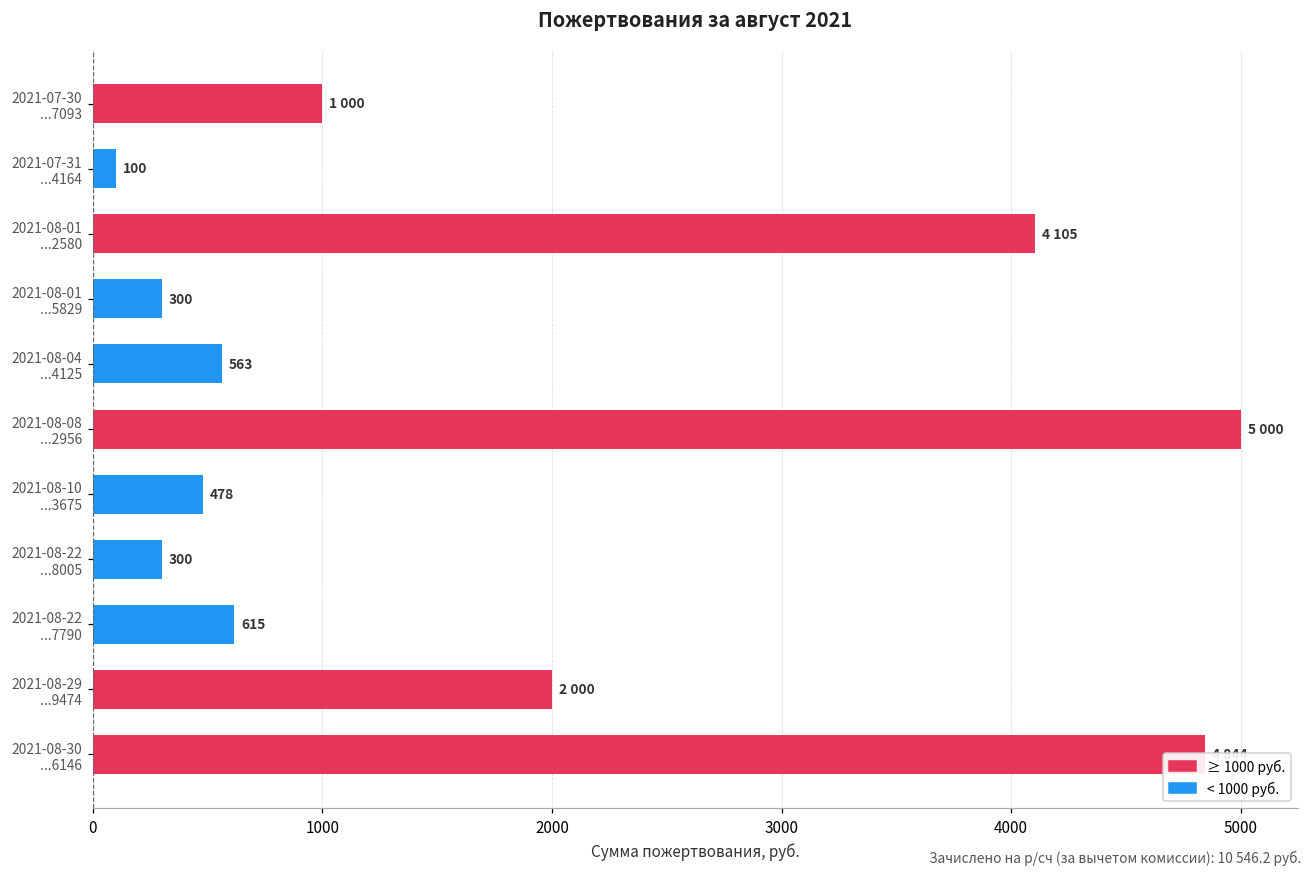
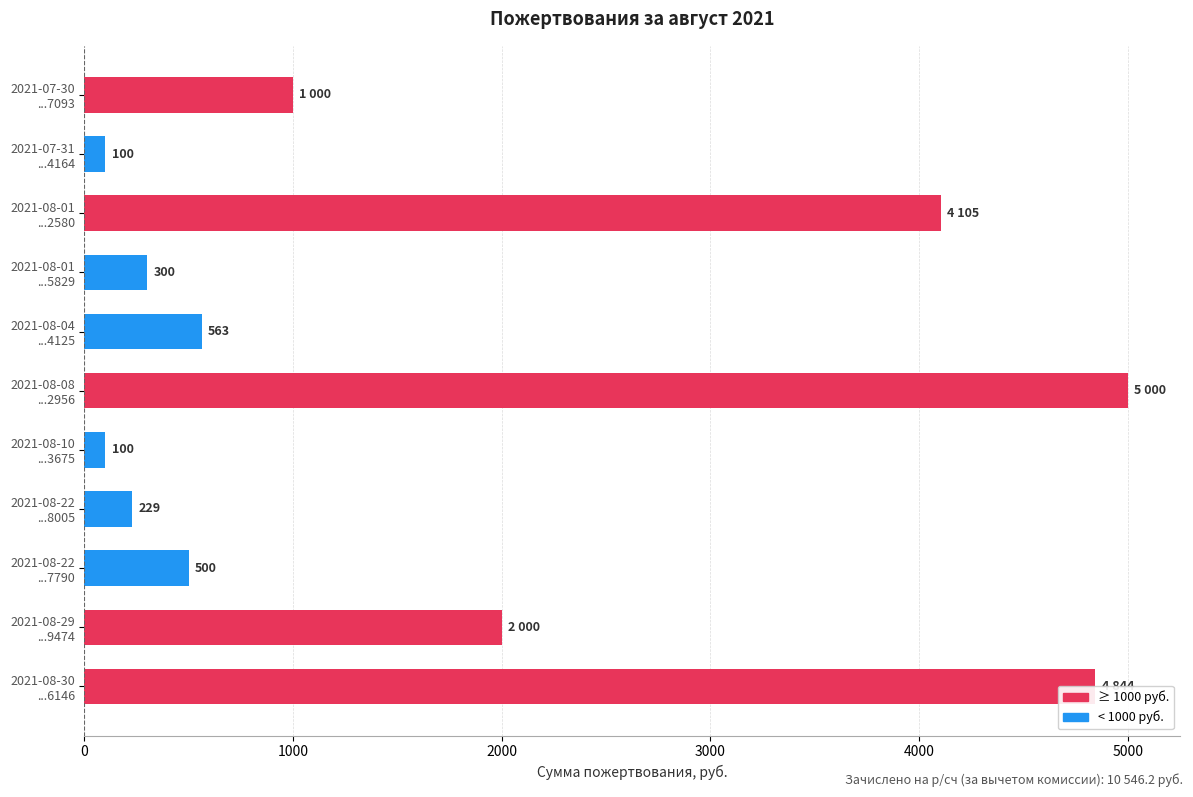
2021-08-10 ...3675: 478 -> 100
2021-08-22 ...8005: 300 -> 229
2021-08-22 ...7790: 615 -> 500
